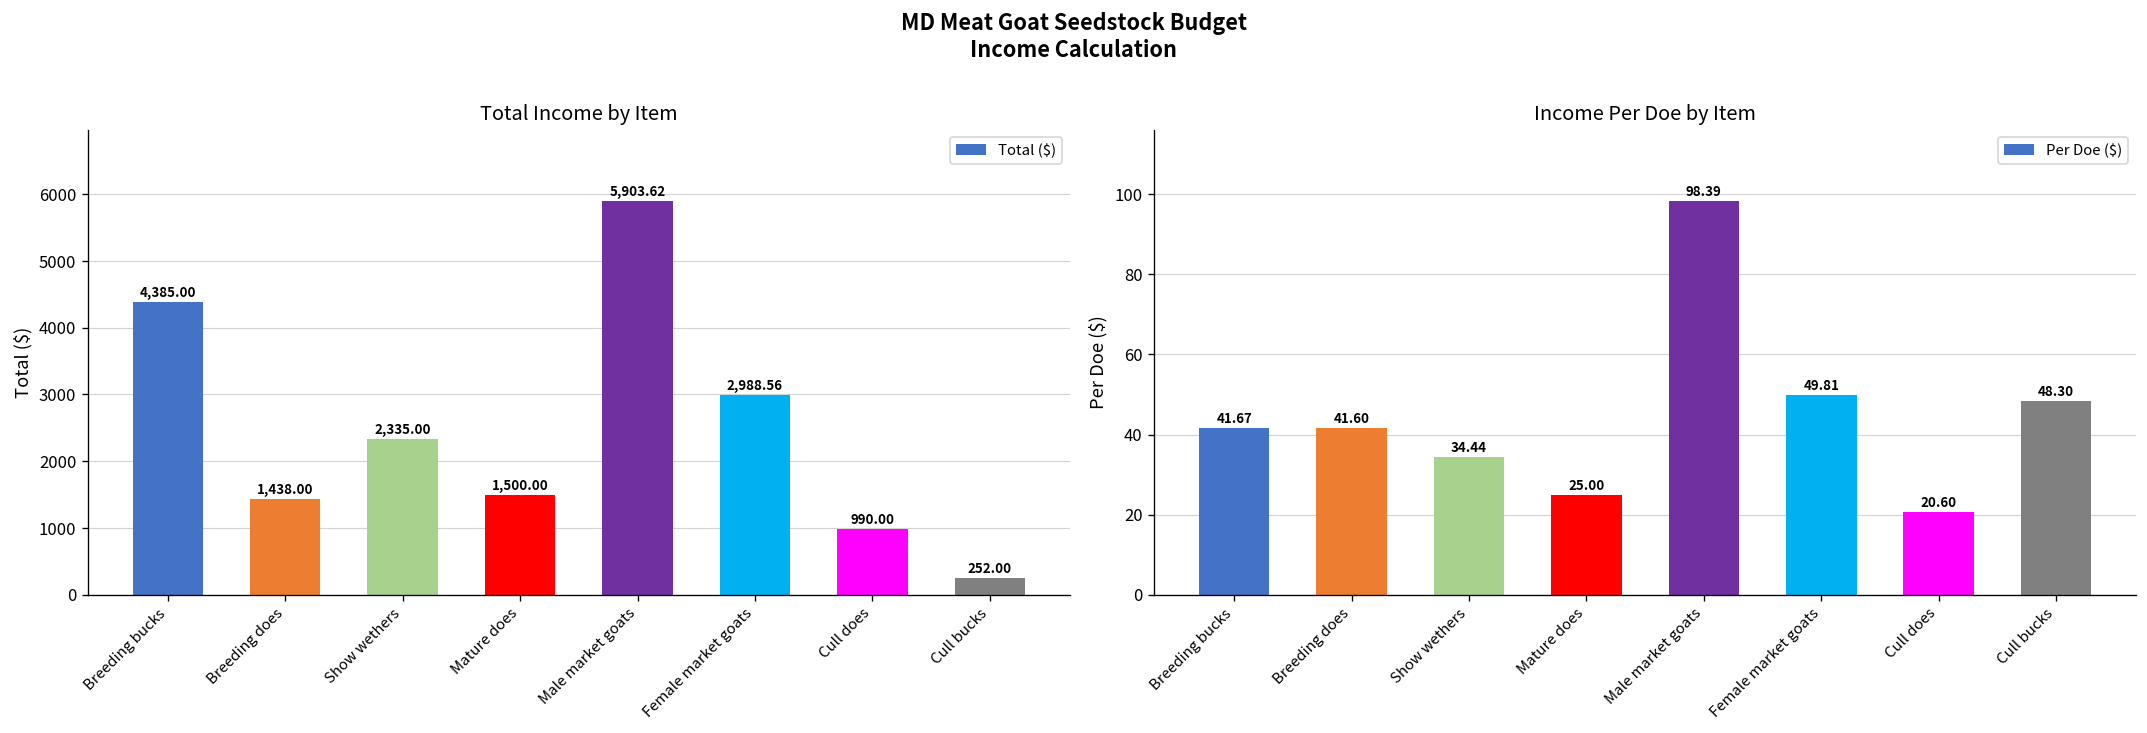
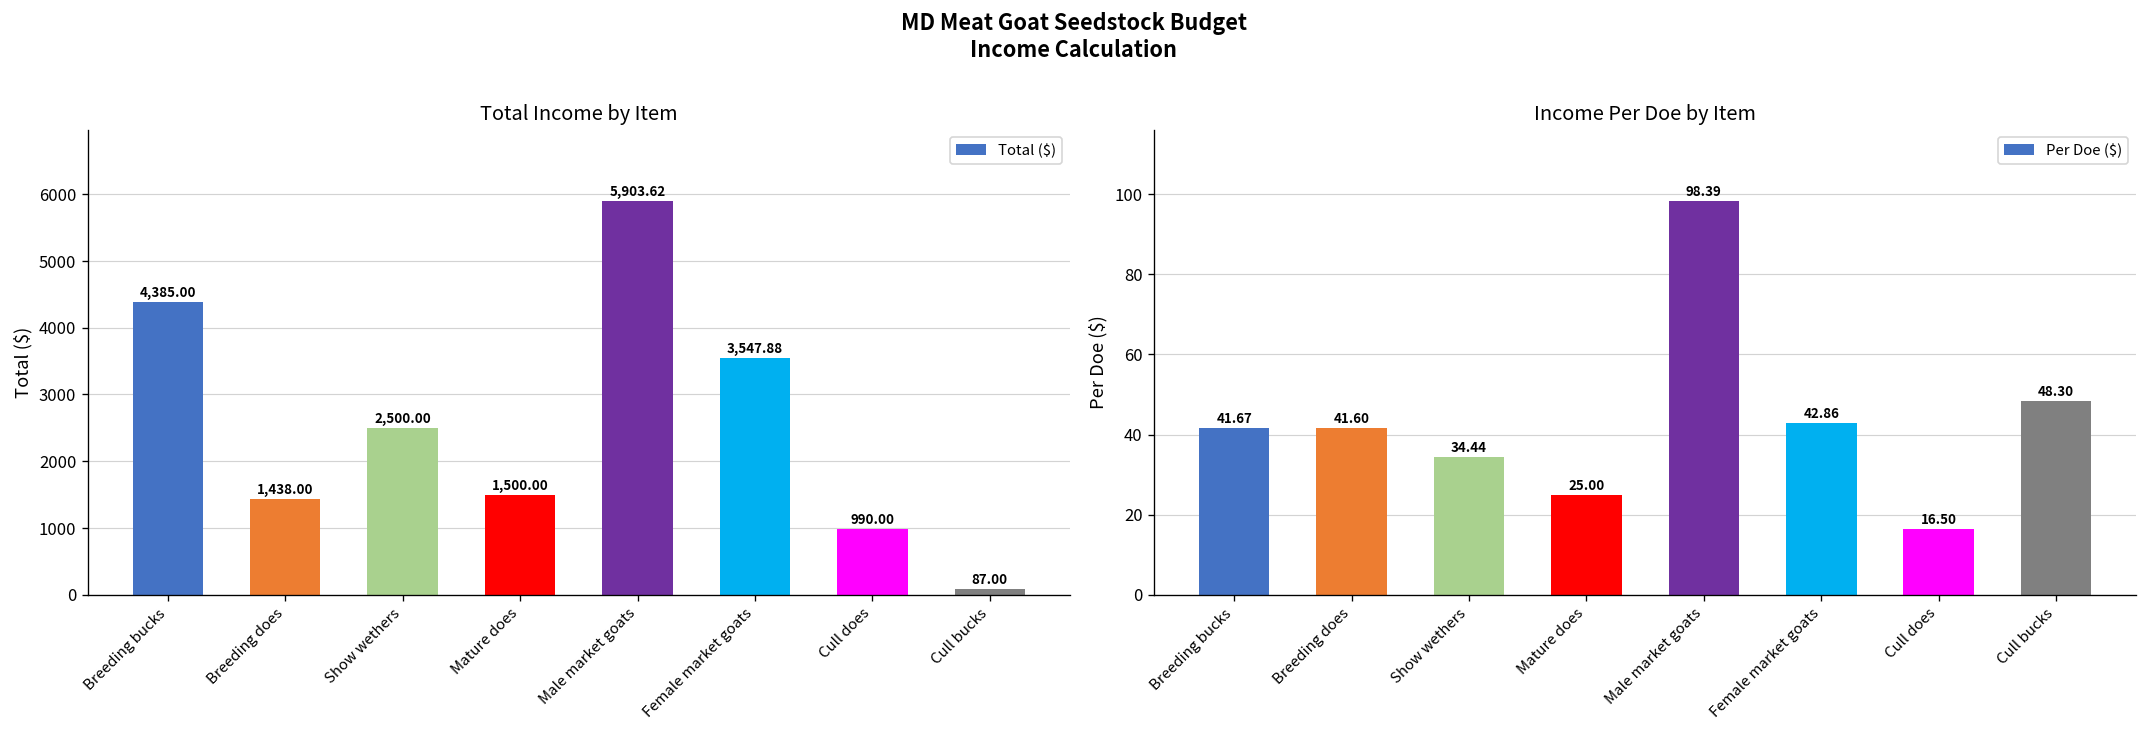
Total Income by Item, Show wethers: 2,335.00 -> 2,500.00
Total Income by Item, Female market goats: 2,988.56 -> 3,547.88
Total Income by Item, Cull bucks: 252.00 -> 87.00
Income Per Doe by Item, Female market goats: 49.81 -> 42.86
Income Per Doe by Item, Cull does: 20.60 -> 16.50
